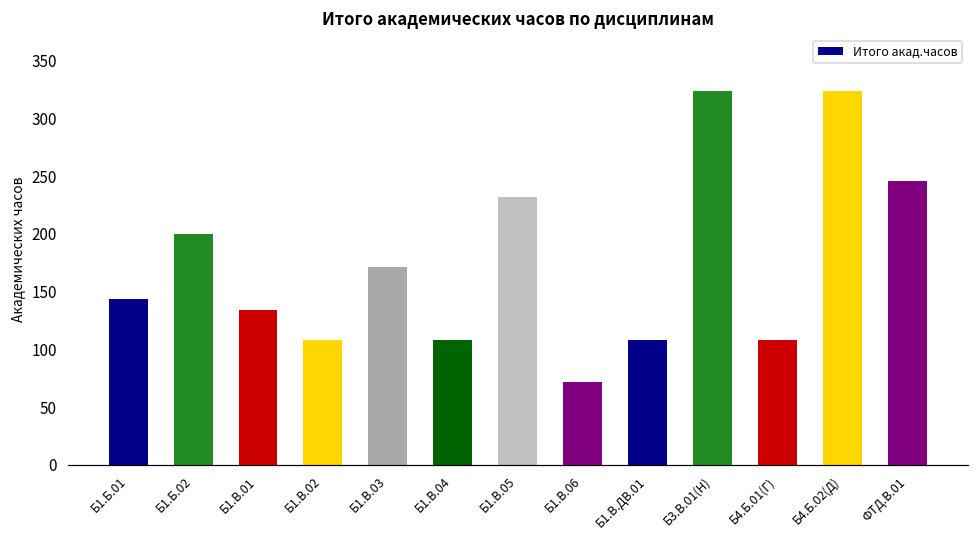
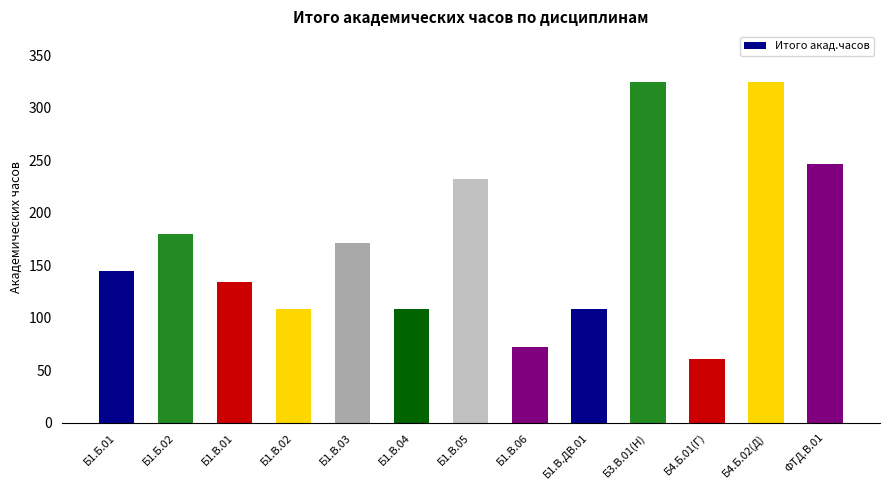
Б1.Б.02: 200 -> 180
Б4.Б.01(Г): 108 -> 61
